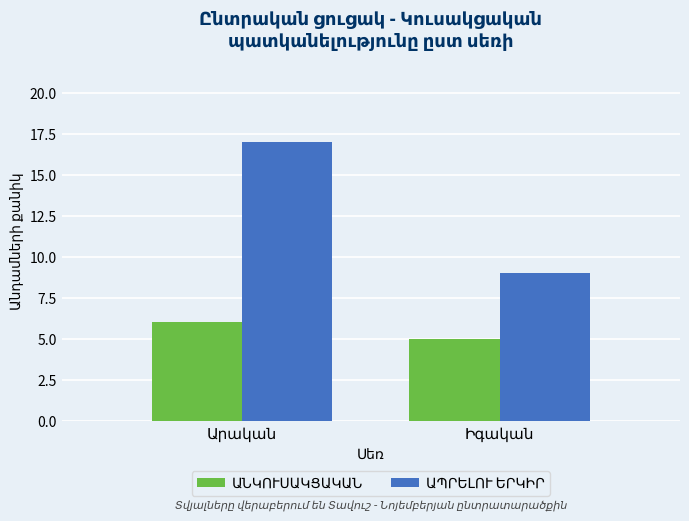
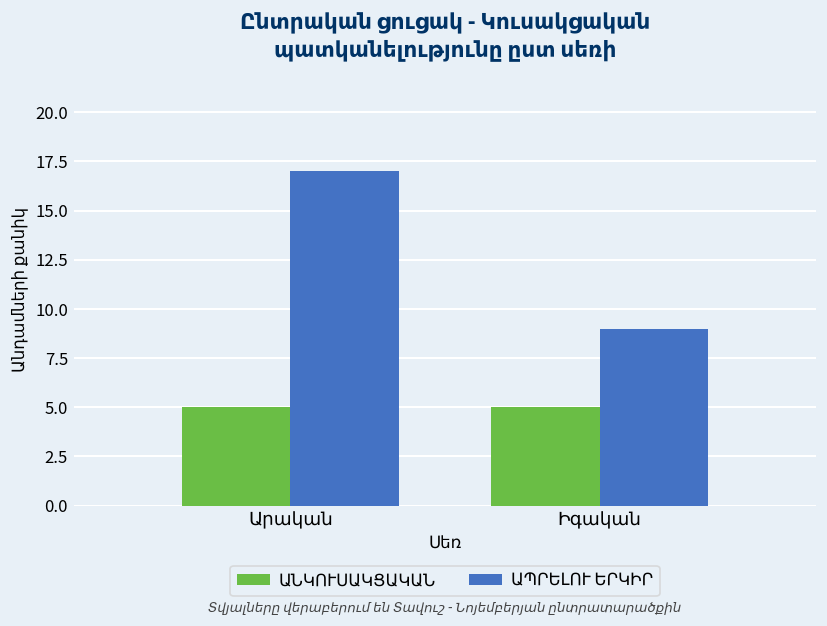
ԱՆԿՈՒՍԱԿՑԱԿԱՆ, Արական: 6 -> 5
